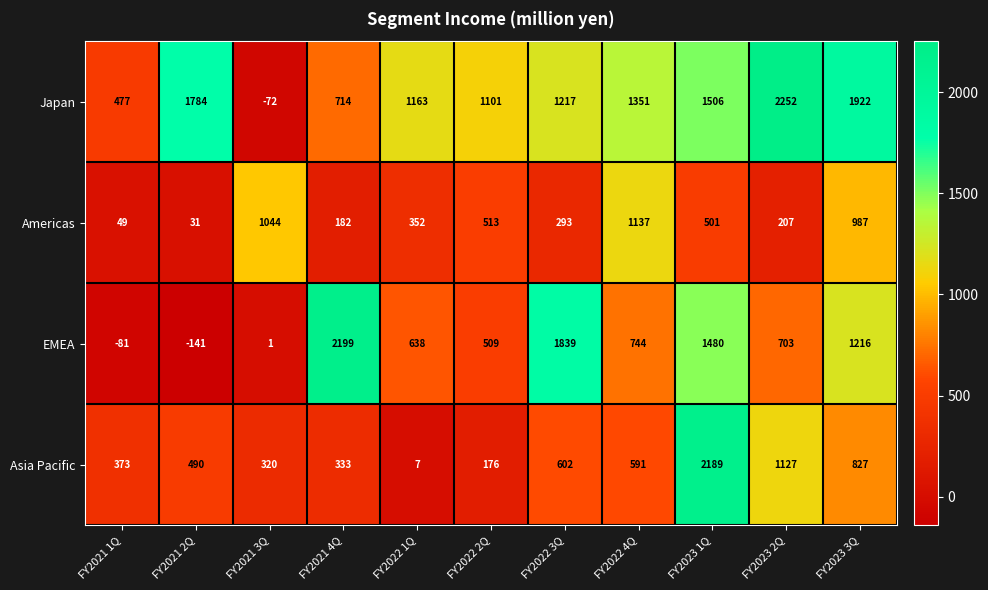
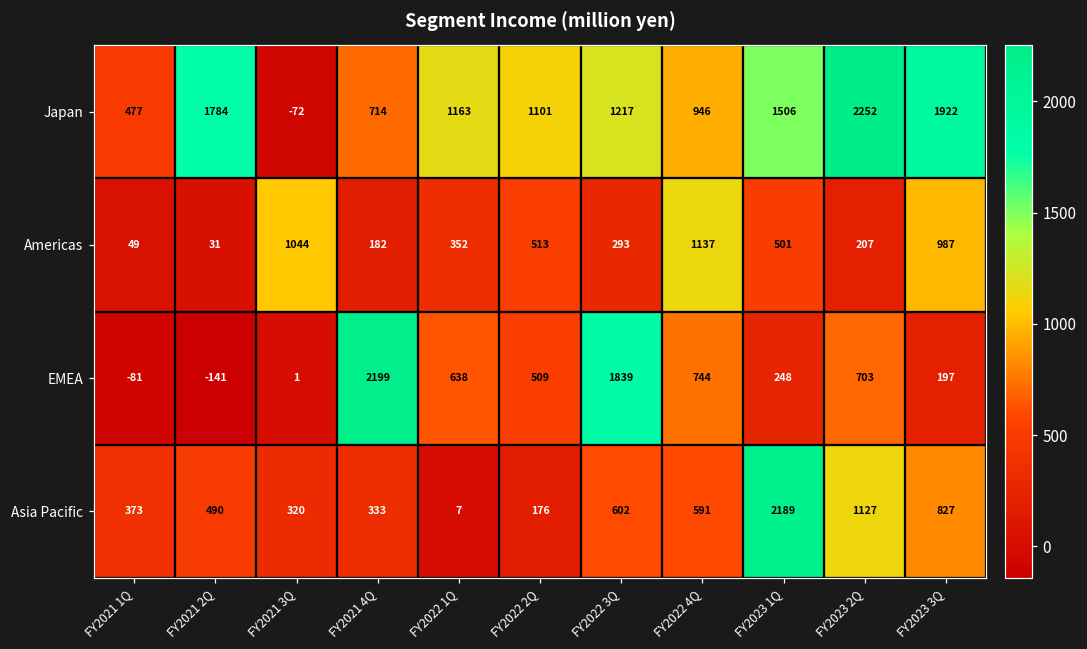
Japan, FY2022 4Q: 1351 -> 946
EMEA, FY2023 1Q: 1480 -> 248
EMEA, FY2023 3Q: 1216 -> 197
